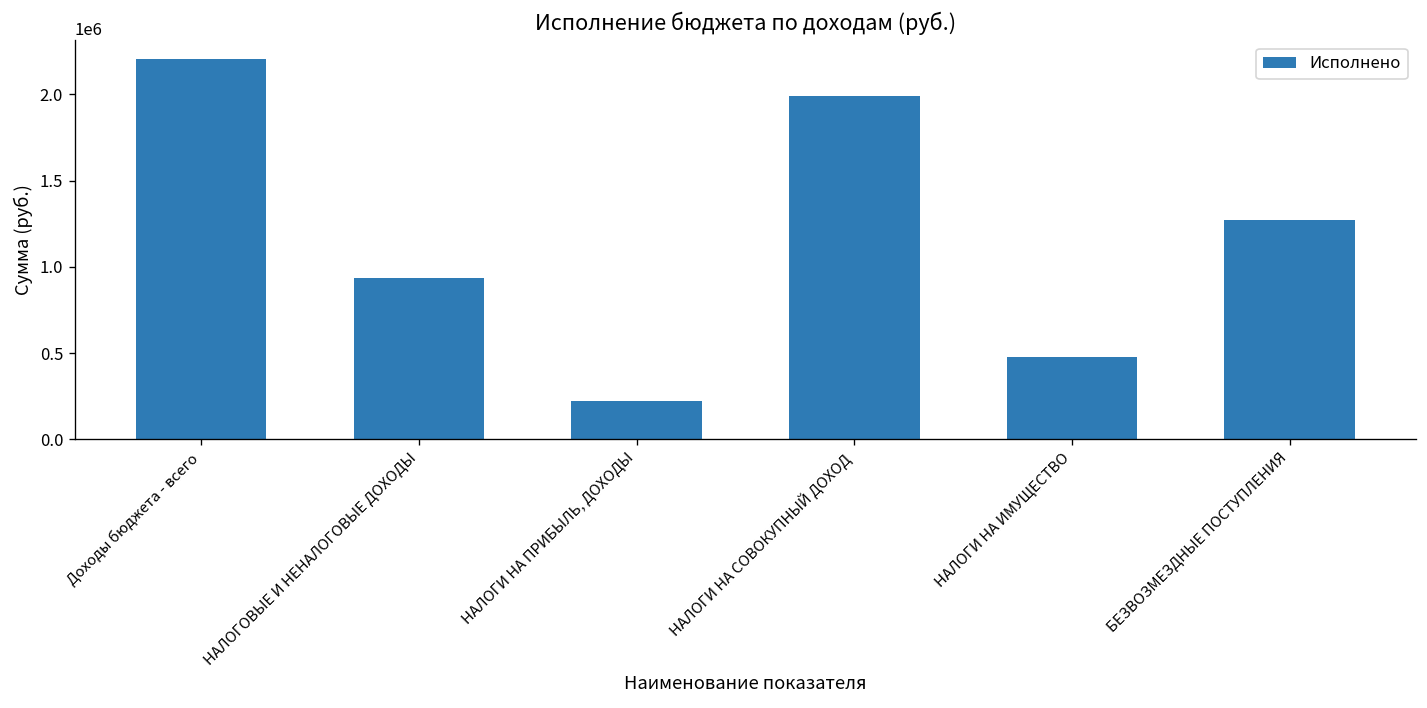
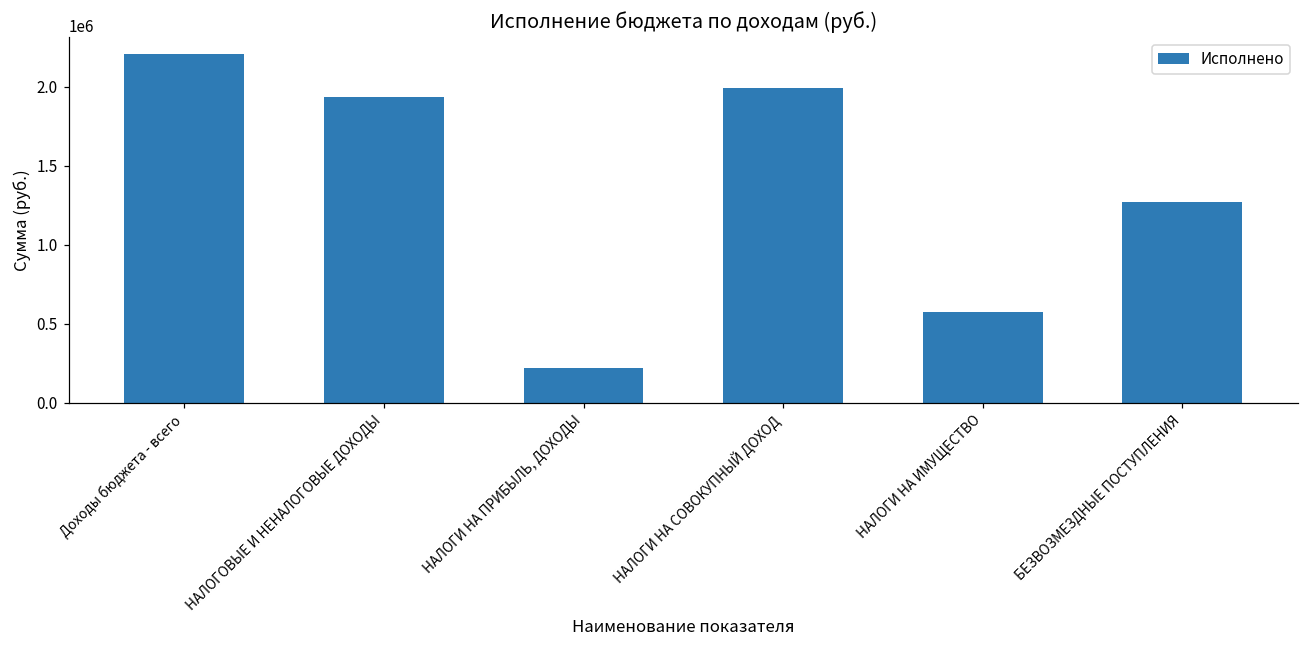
НАЛОГОВЫЕ И НЕНАЛОГОВЫЕ ДОХОДЫ: 930000 -> 1940000
НАЛОГИ НА ИМУЩЕСТВО: 480000 -> 570000
